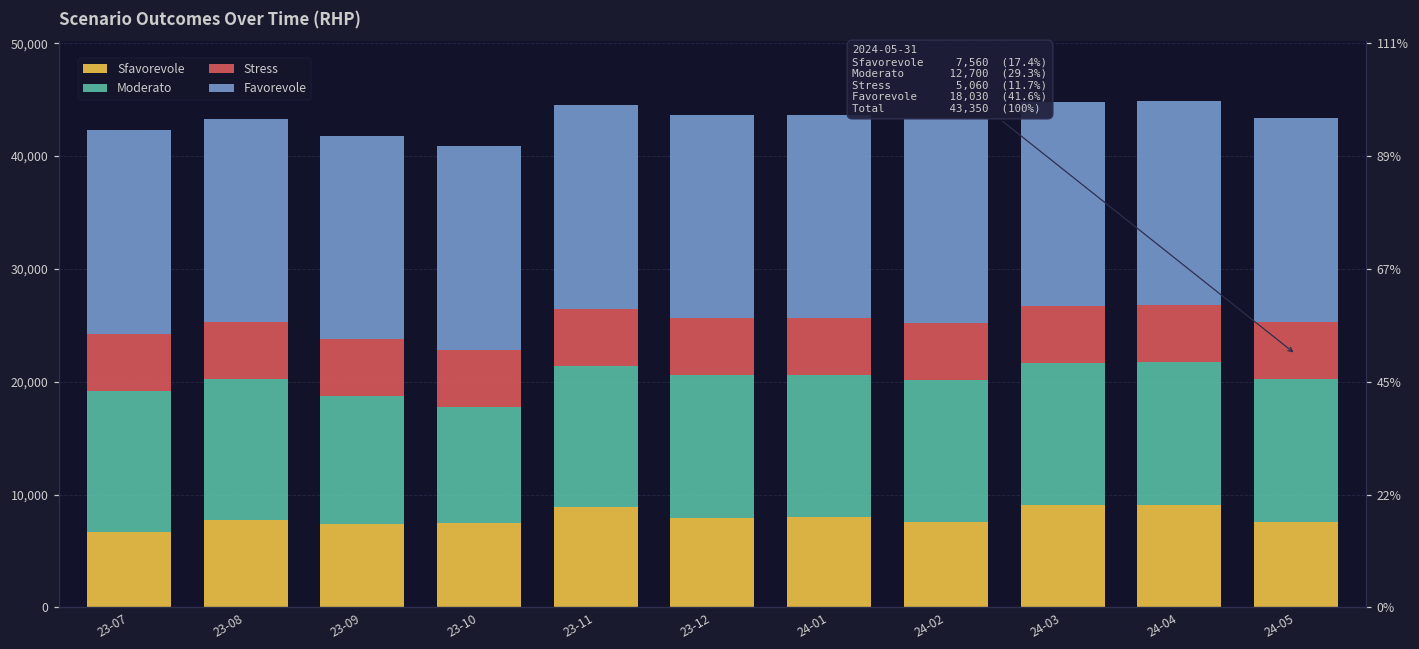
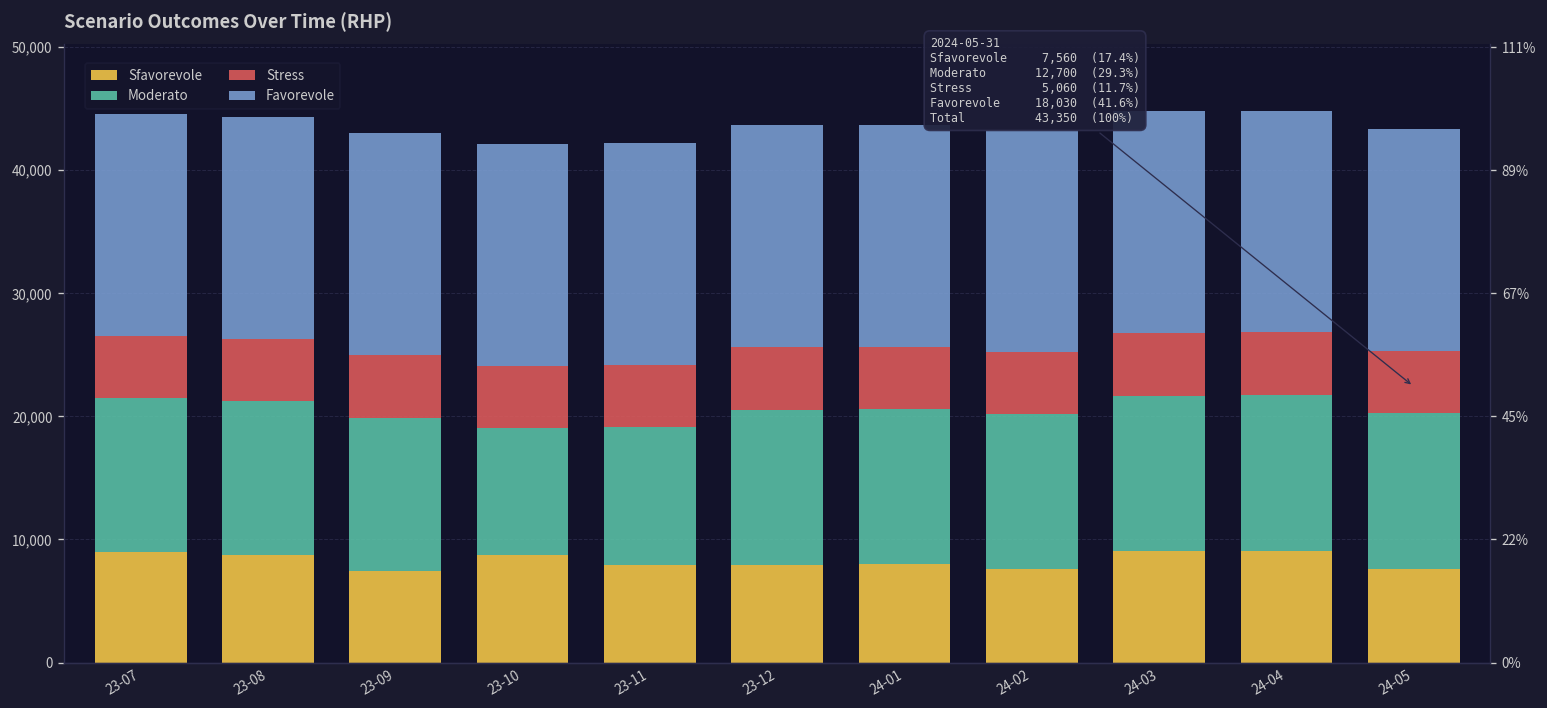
Sfavorevole, 23-07: 6,700 -> 9,000
Sfavorevole, 23-08: 7,700 -> 8,800
Moderato, 23-09: 11,300 -> 12,500
Sfavorevole, 23-10: 7,400 -> 8,700
Sfavorevole, 23-11: 8,900 -> 7,900
Moderato, 23-11: 12,600 -> 11,200
